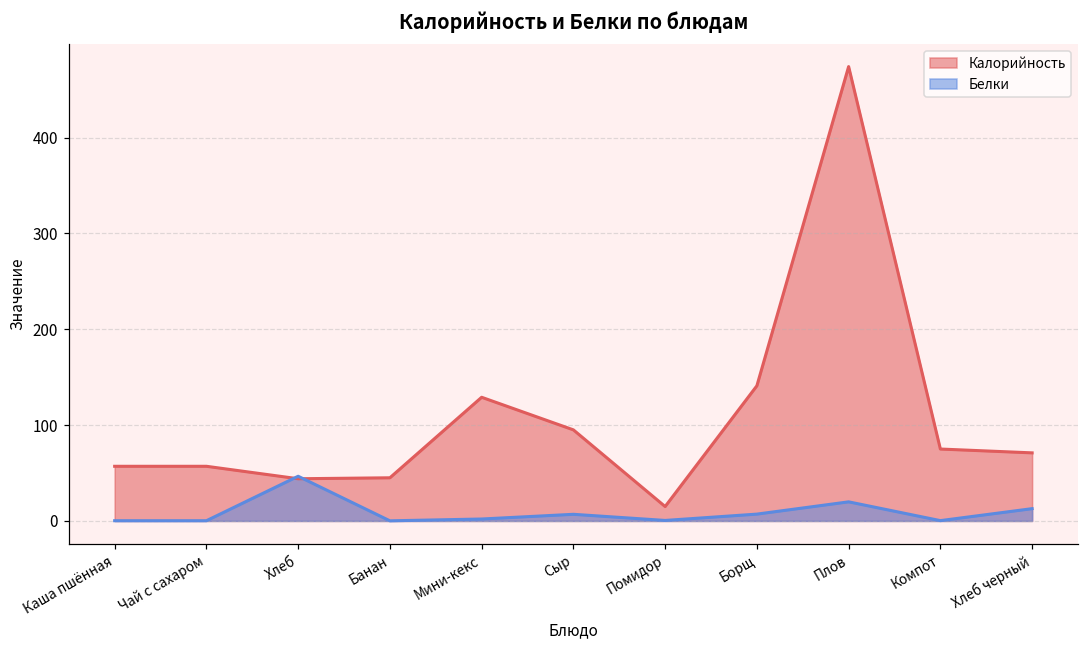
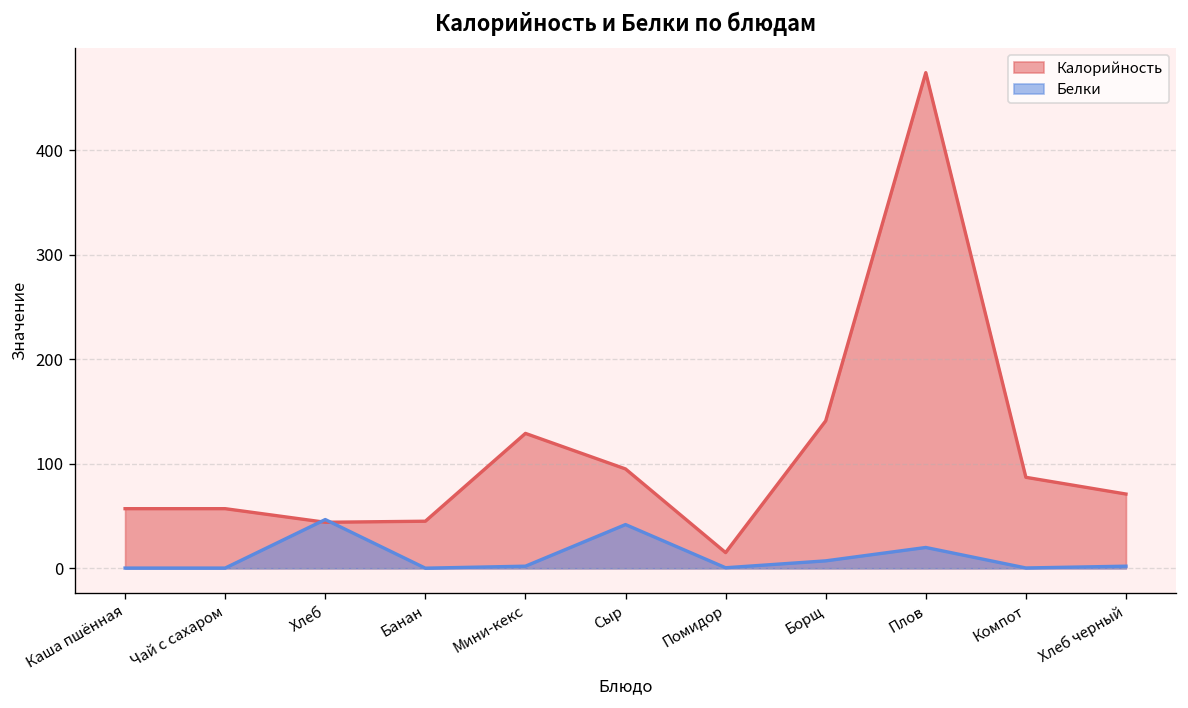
Белки, Сыр: 10 -> 40
Калорийность, Компот: 80 -> 90
Белки, Хлеб черный: 10 -> 0
